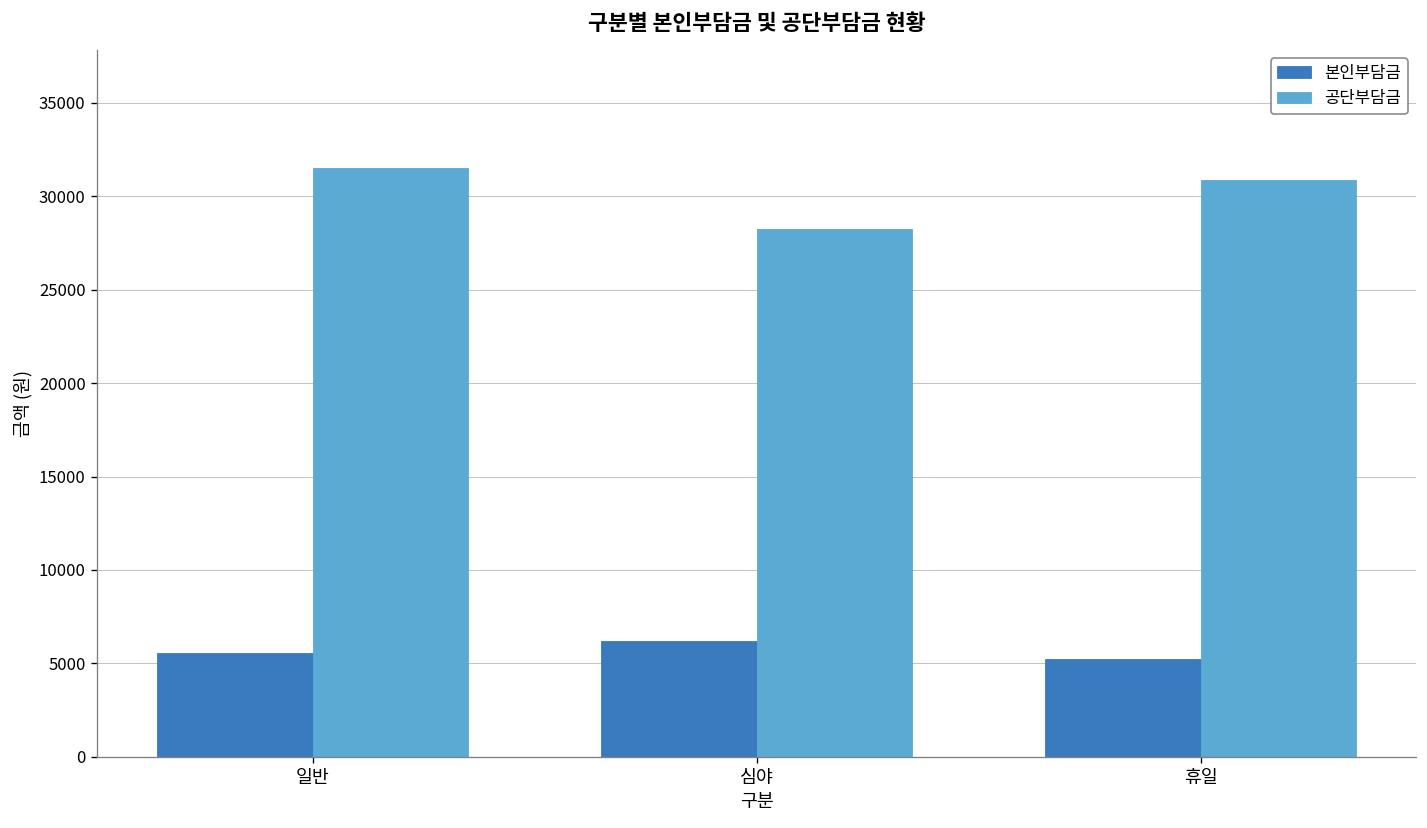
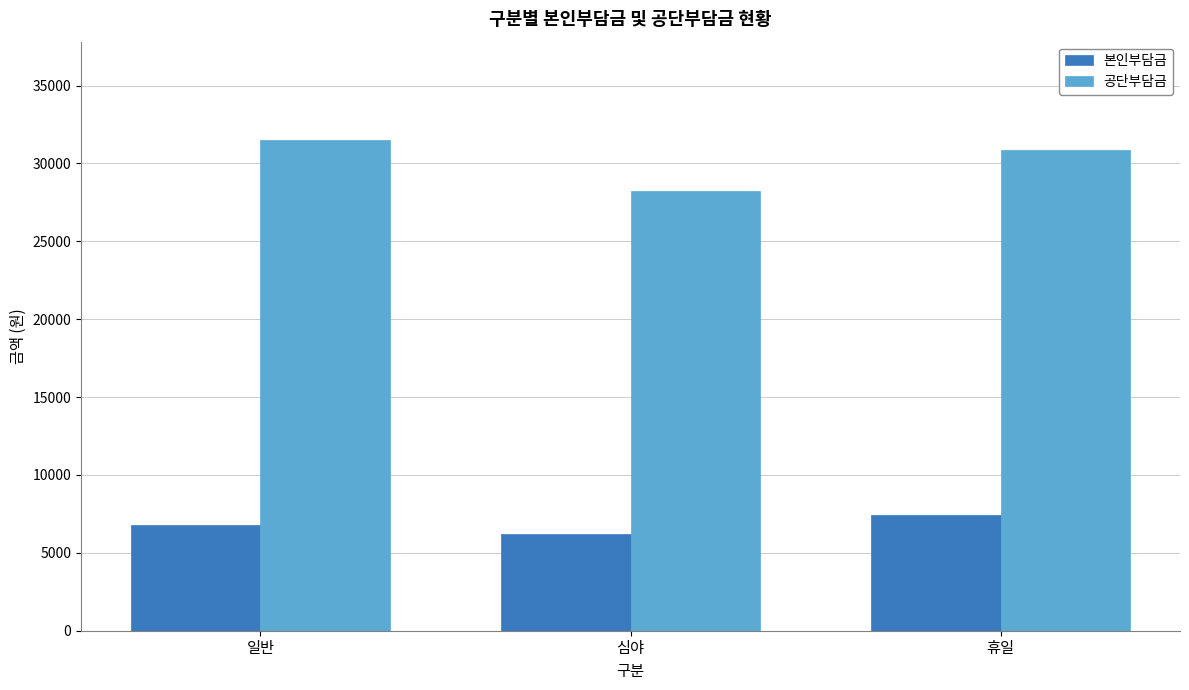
본인부담금, 일반: 5600 -> 6800
본인부담금, 휴일: 5300 -> 7400
